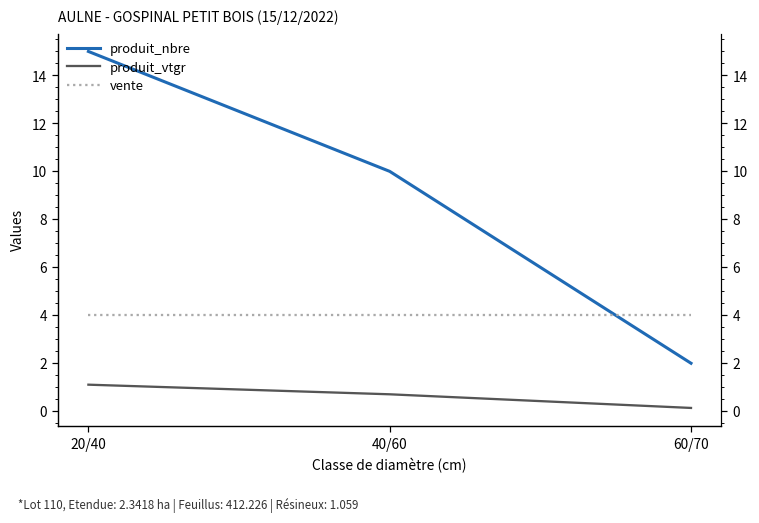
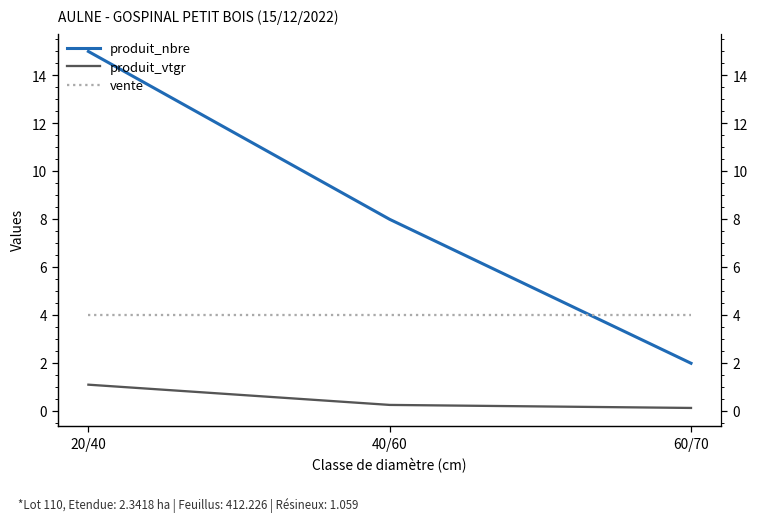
produit_nbre, 40/60: 10 -> 8
produit_vtgr, 40/60: 0.7 -> 0.3
